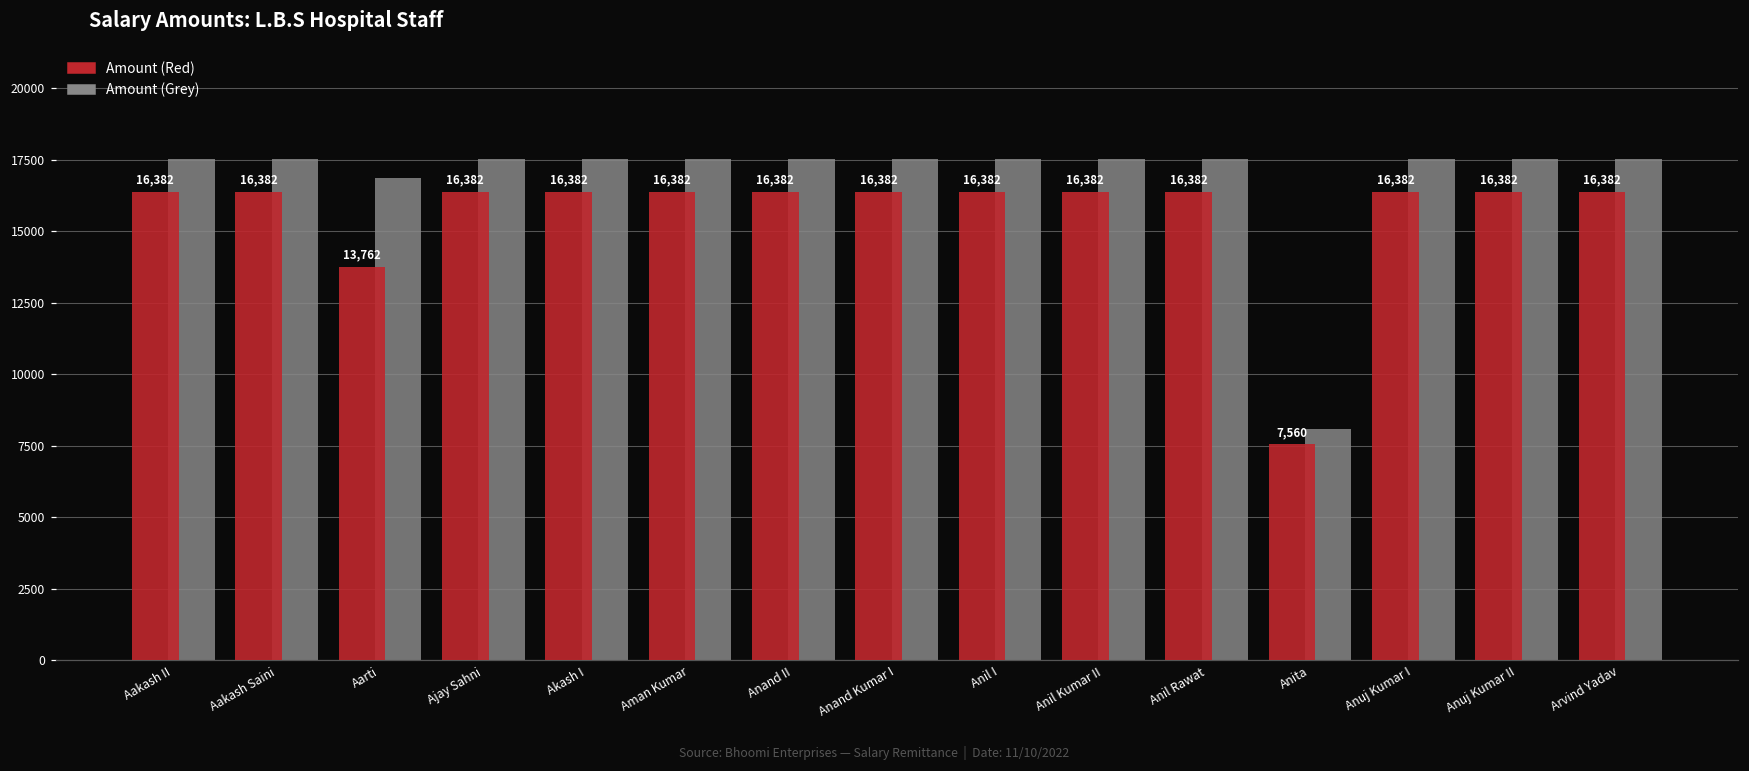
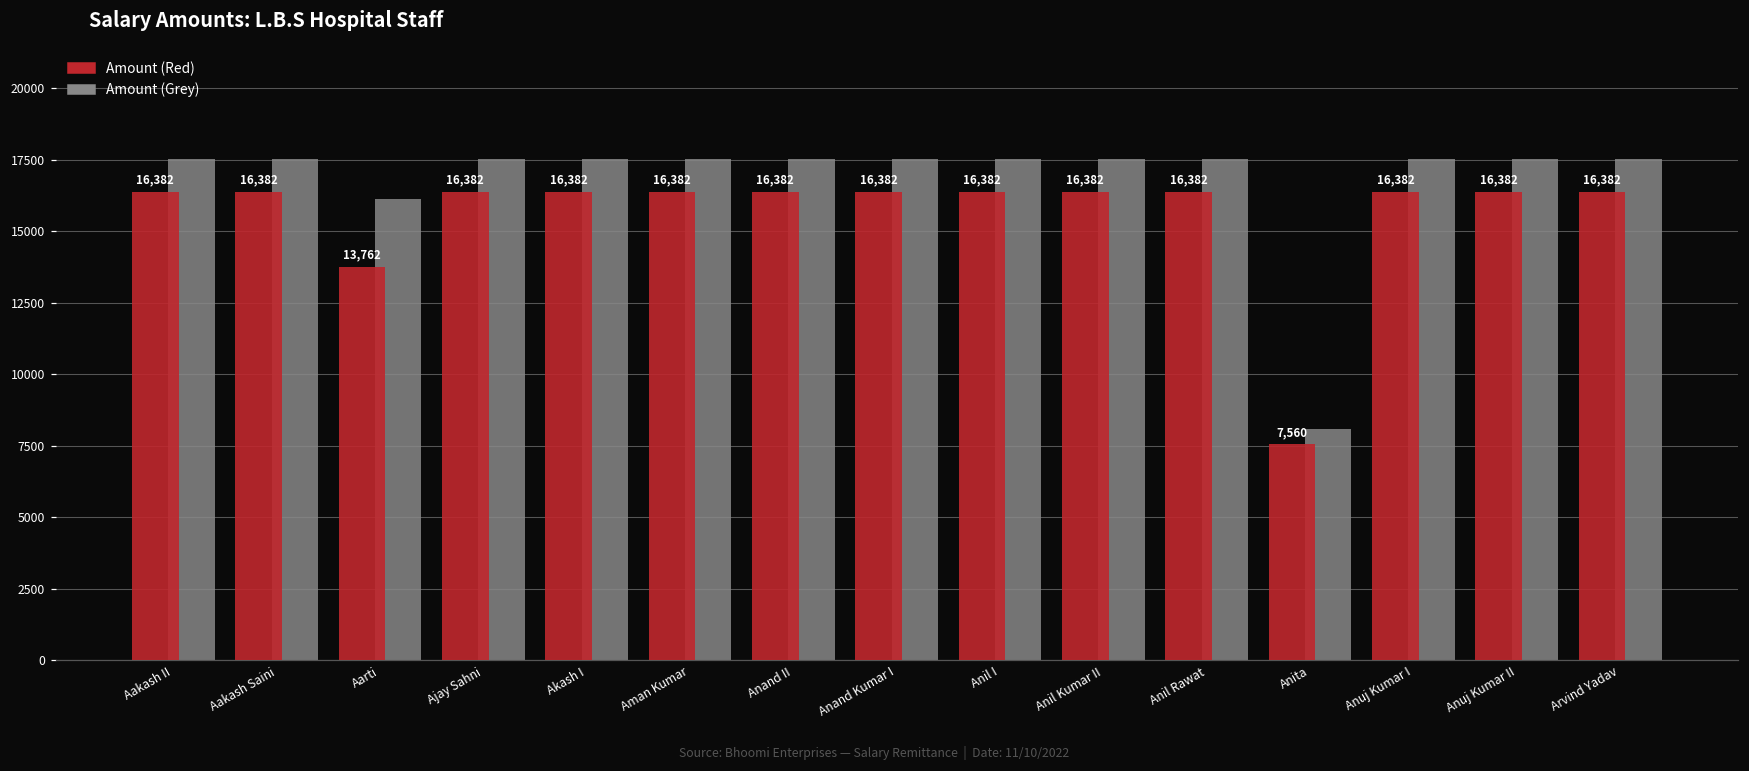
Amount (Grey), Aarti: 16900 -> 16100
